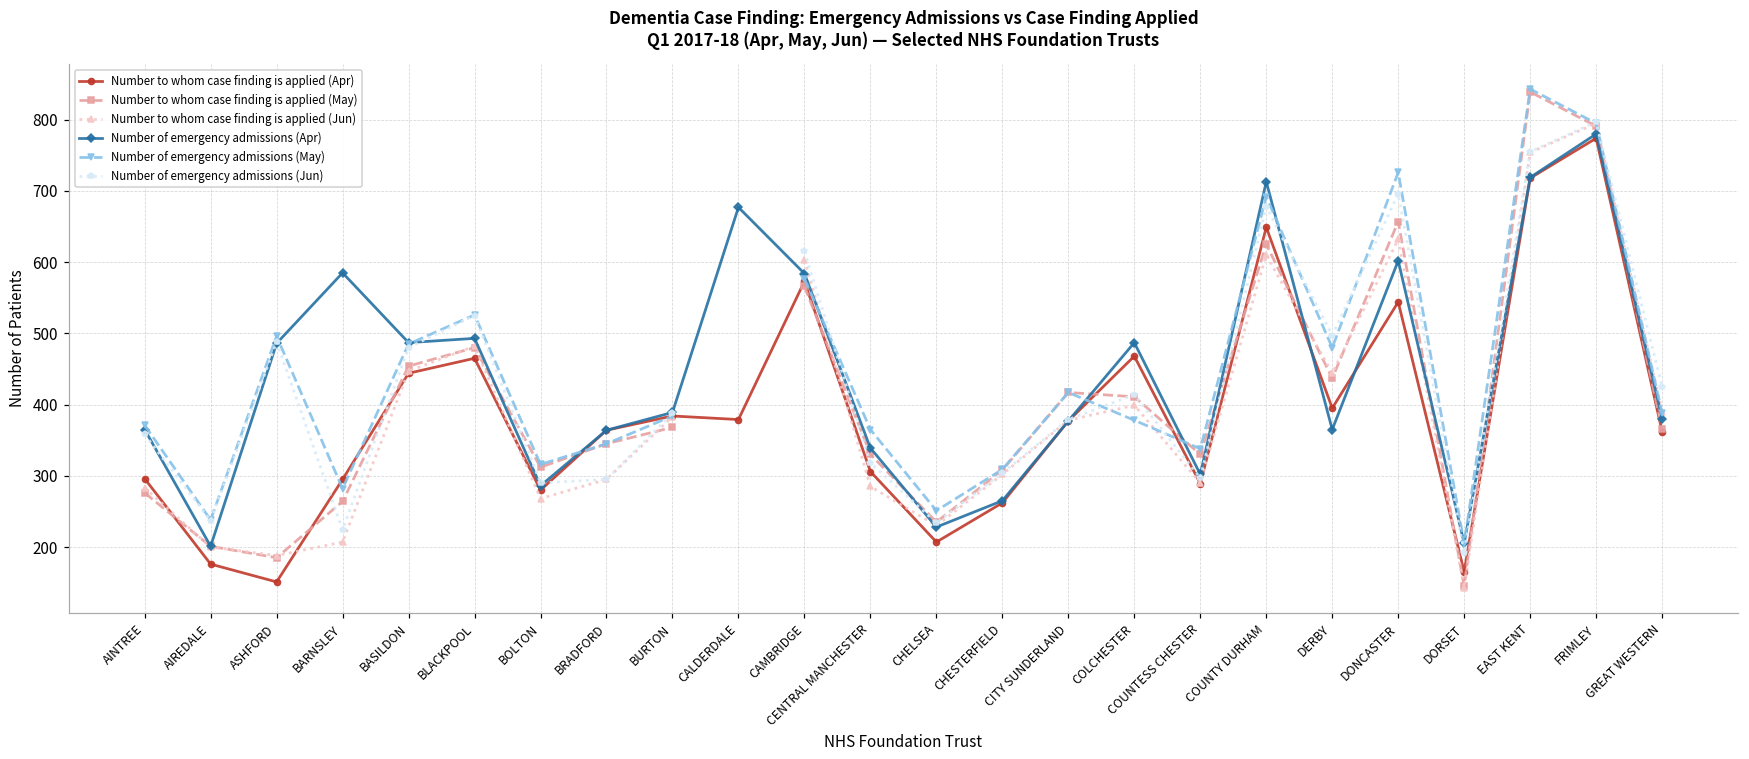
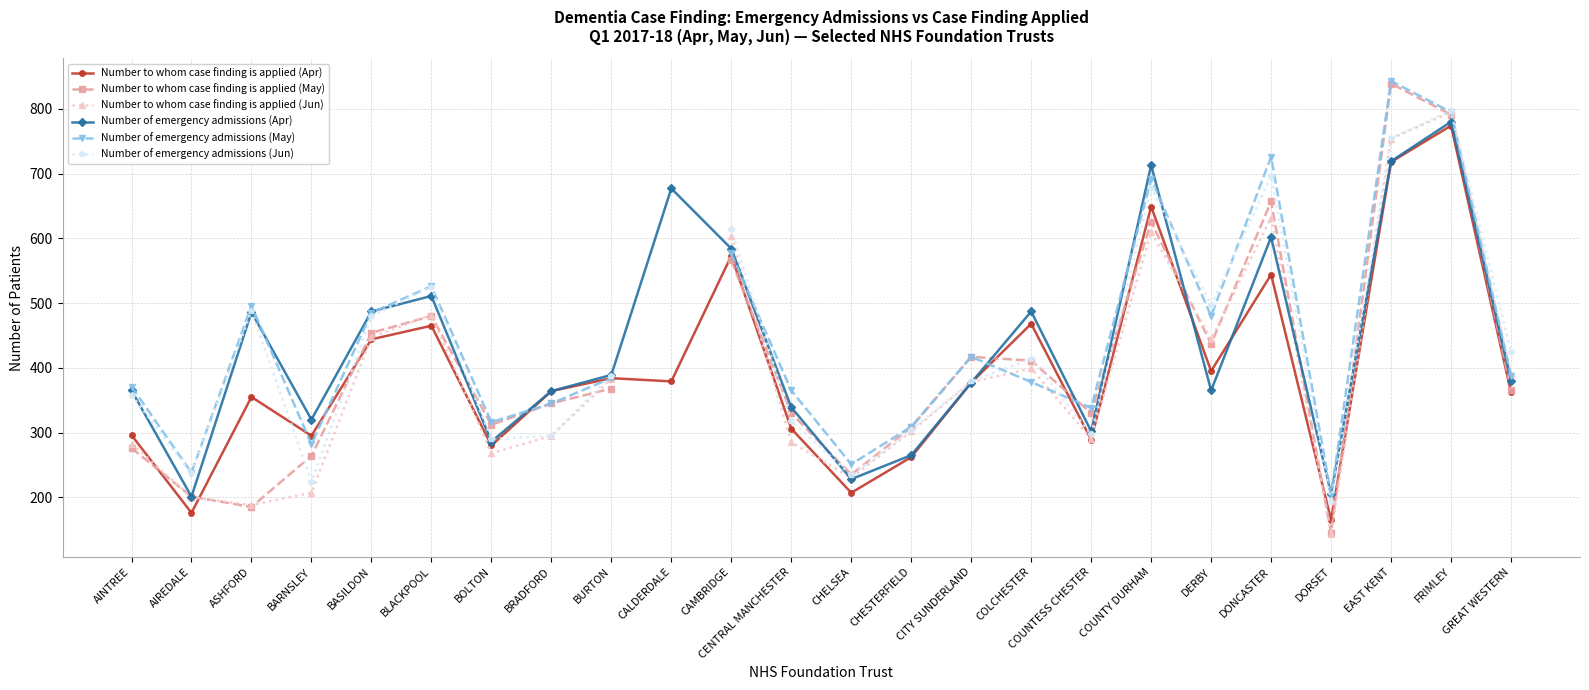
Number to whom case finding is applied (Apr), ASHFORD: 150 -> 360
Number of emergency admissions (Apr), BARNSLEY: 590 -> 320
Number of emergency admissions (Apr), BLACKPOOL: 490 -> 510
